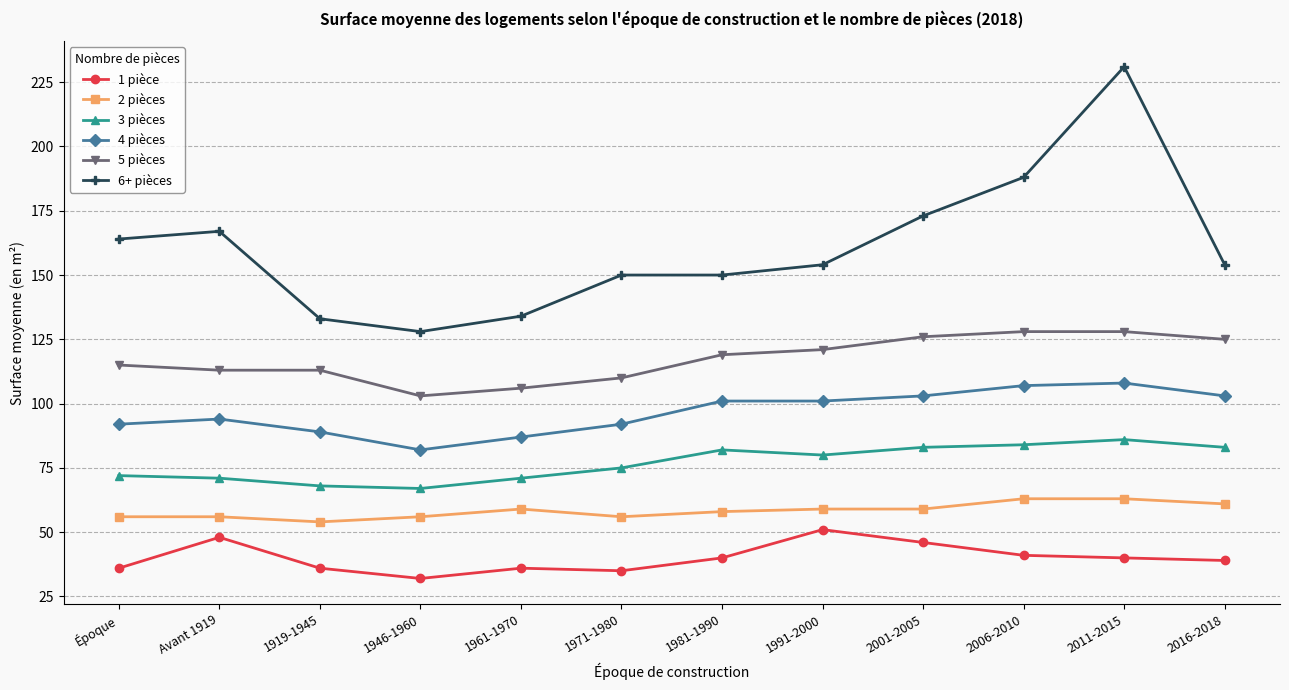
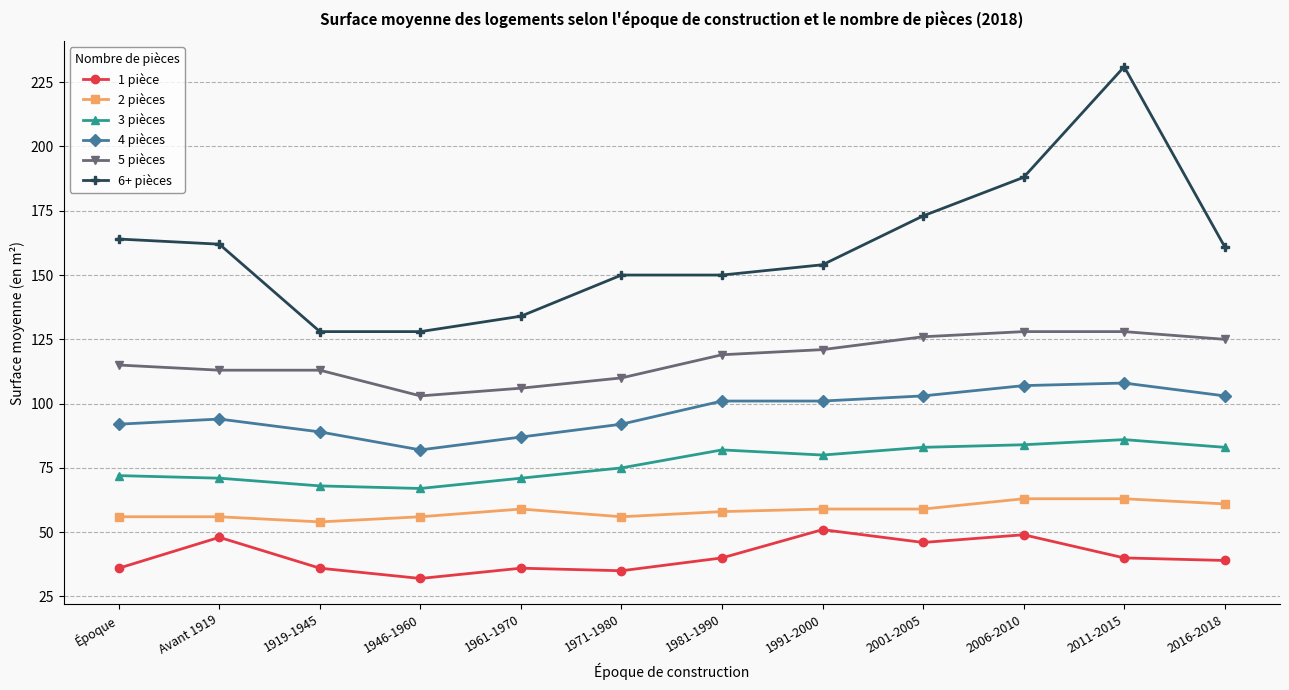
6+ pièces, Avant 1919: 167 -> 162
6+ pièces, 1919-1945: 133 -> 128
1 pièce, 2006-2010: 41 -> 49
6+ pièces, 2016-2018: 154 -> 161
